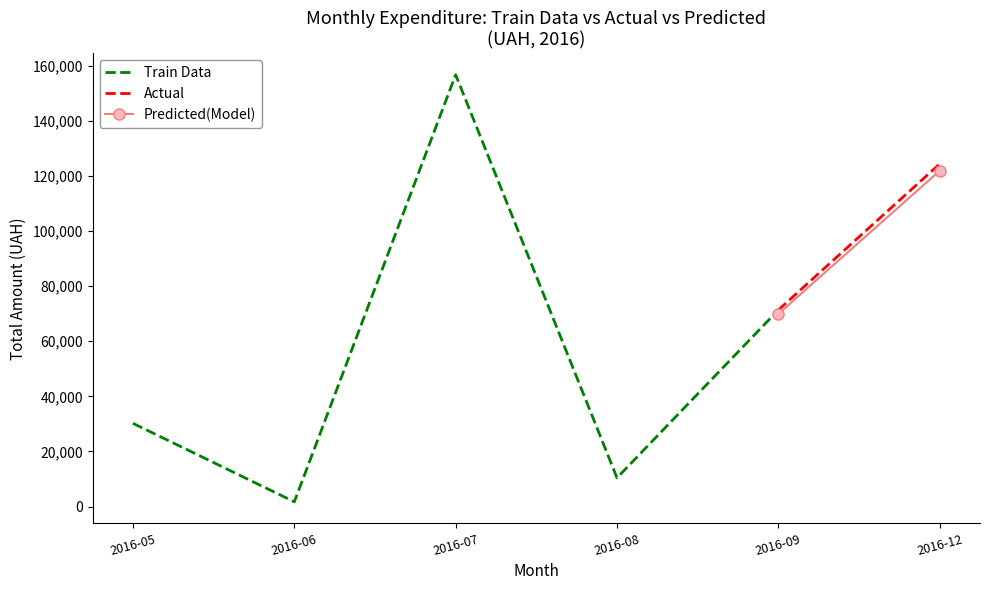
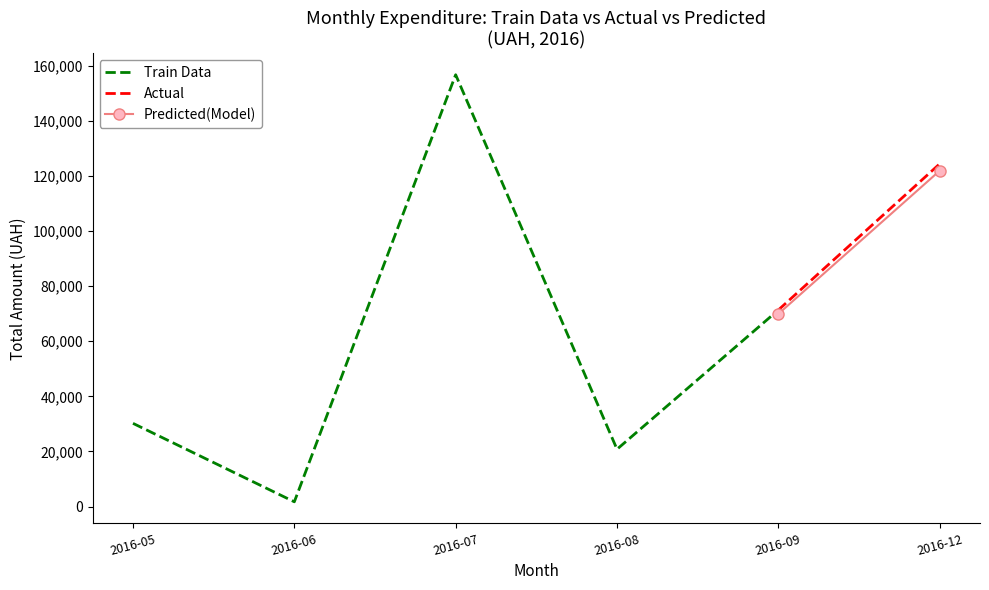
Train Data, 2016-08: 10,000 -> 21,000
